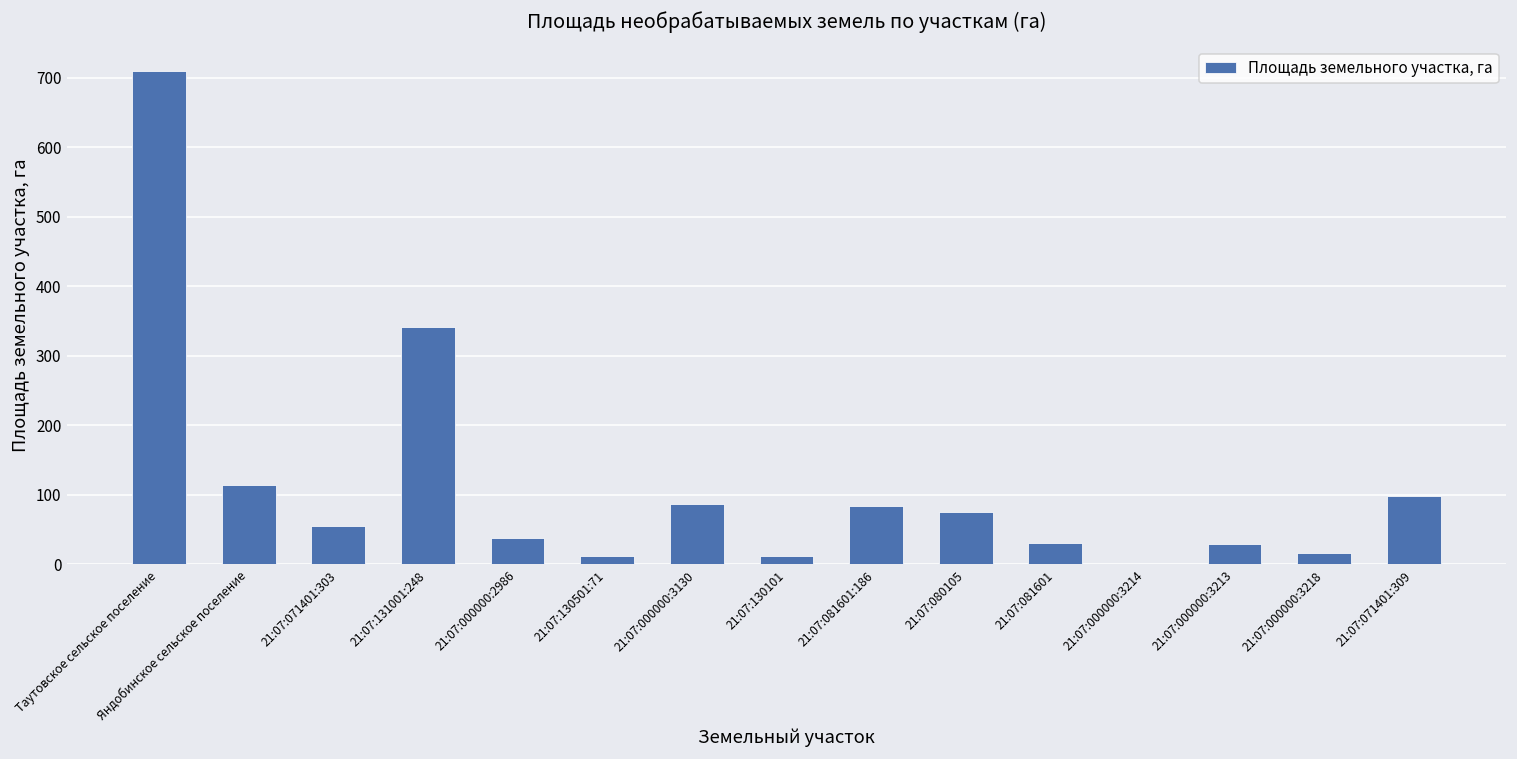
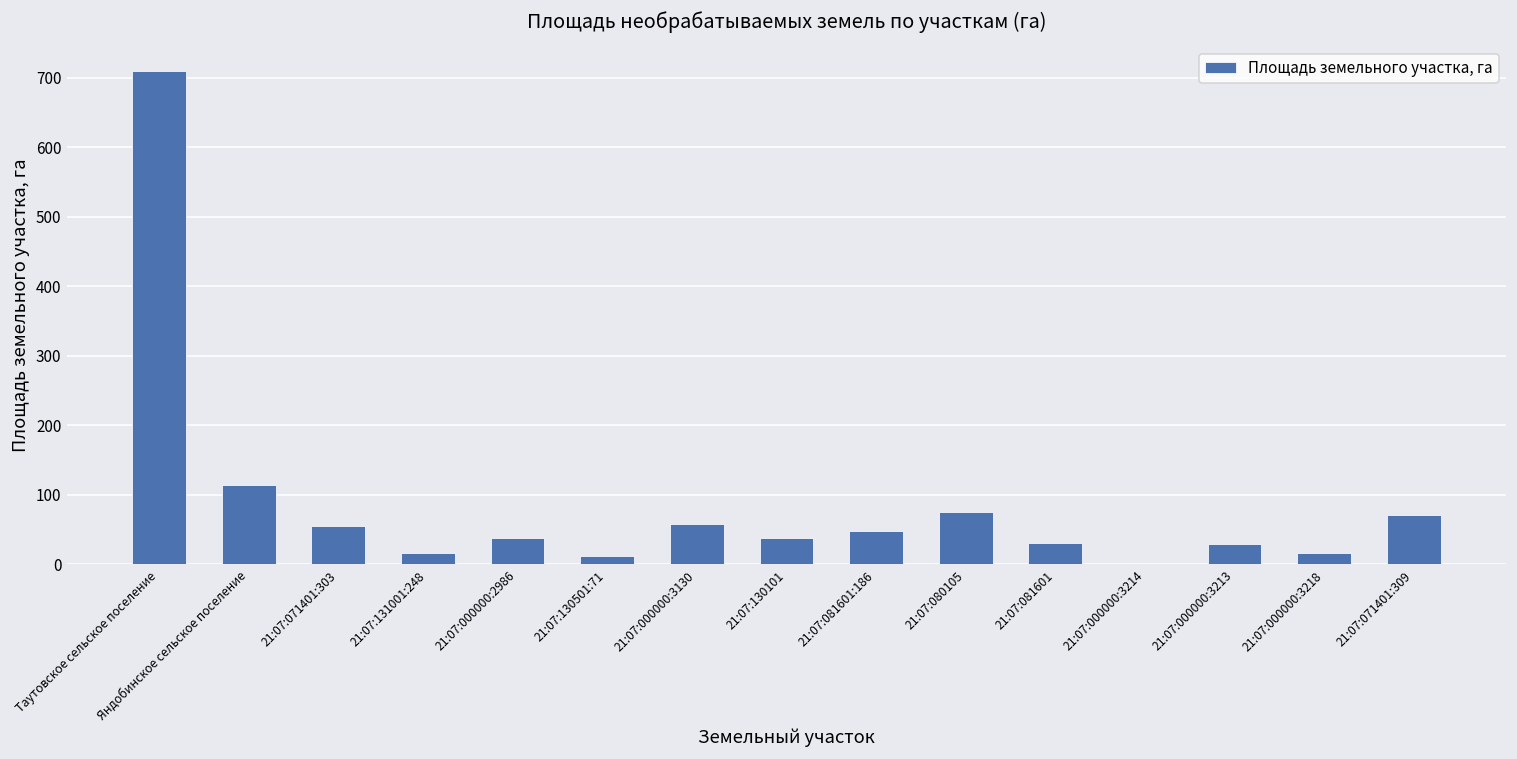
21:07:131001:248: 340 -> 20
21:07:000000:3130: 90 -> 60
21:07:130101: 10 -> 40
21:07:081601:186: 80 -> 50
21:07:071401:309: 100 -> 70
